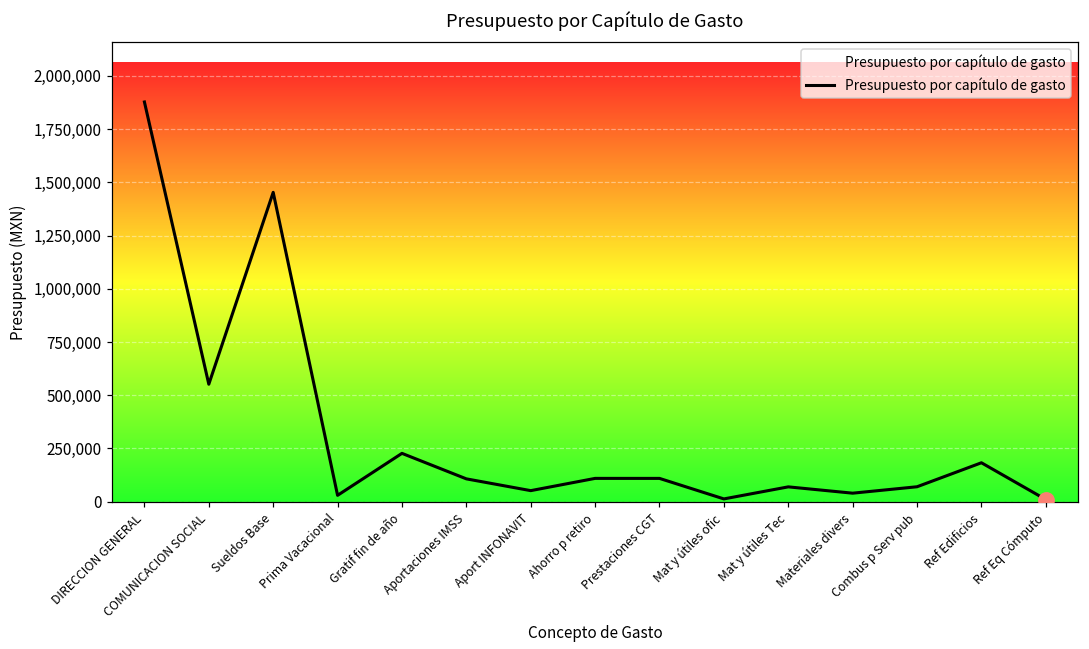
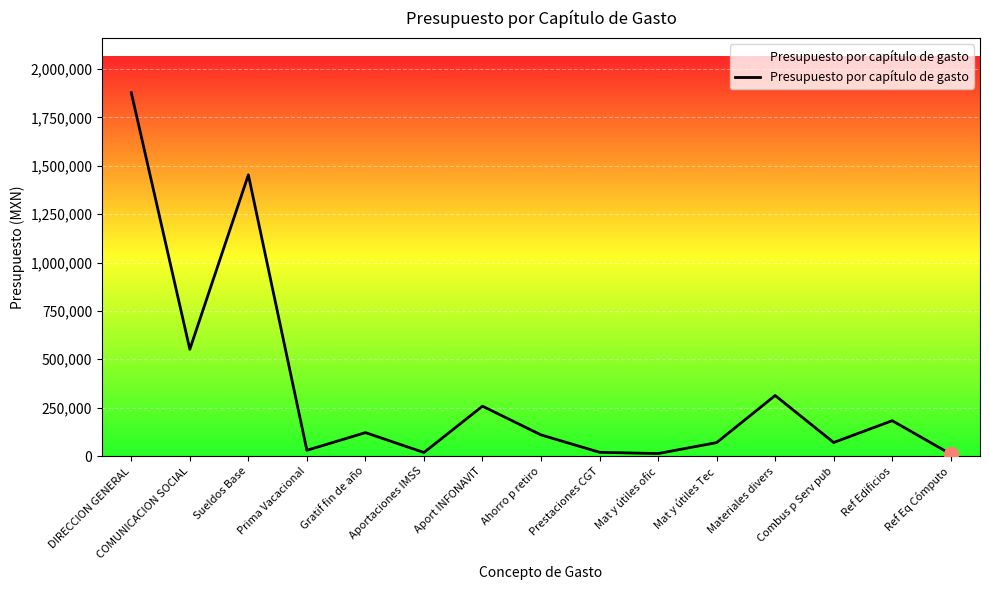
Presupuesto por capítulo de gasto, Gratif fin de año: 230,000 -> 120,000
Presupuesto por capítulo de gasto, Aportaciones IMSS: 110,000 -> 20,000
Presupuesto por capítulo de gasto, Aport INFONAVIT: 50,000 -> 260,000
Presupuesto por capítulo de gasto, Prestaciones CGT: 110,000 -> 20,000
Presupuesto por capítulo de gasto, Materiales divers: 40,000 -> 310,000
